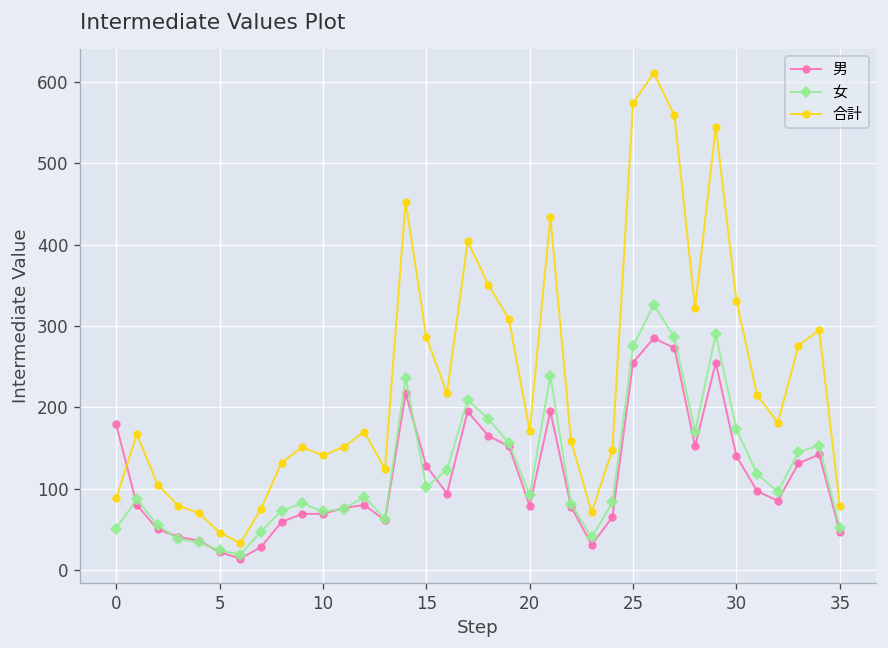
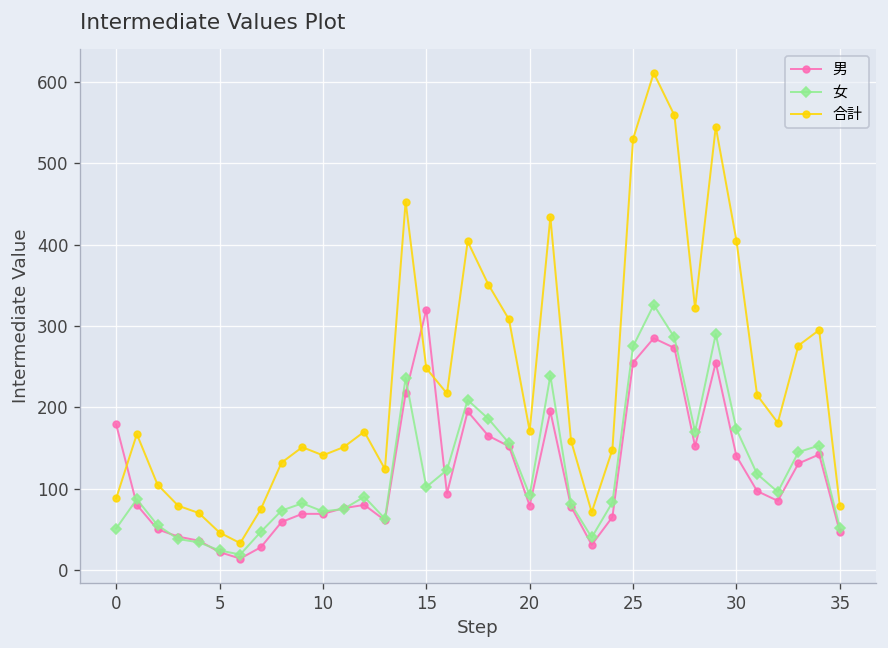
男, 15: 130 -> 320
合計, 15: 290 -> 250
合計, 25: 570 -> 530
合計, 30: 330 -> 410
